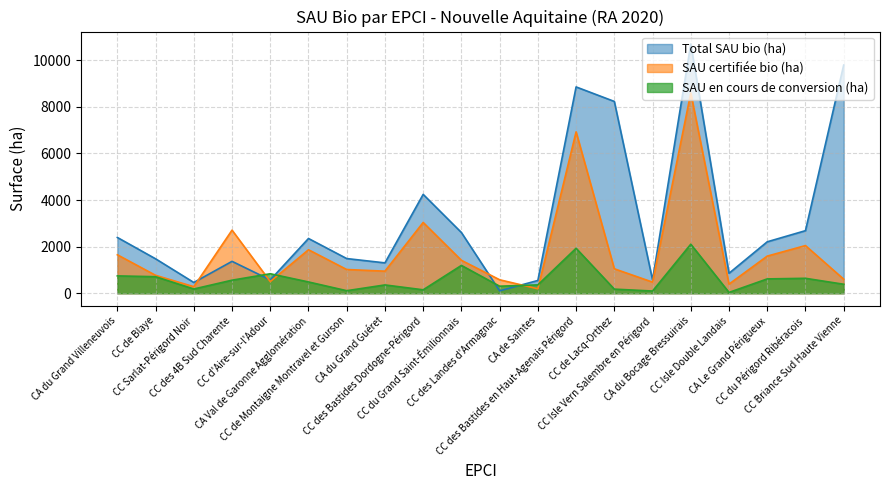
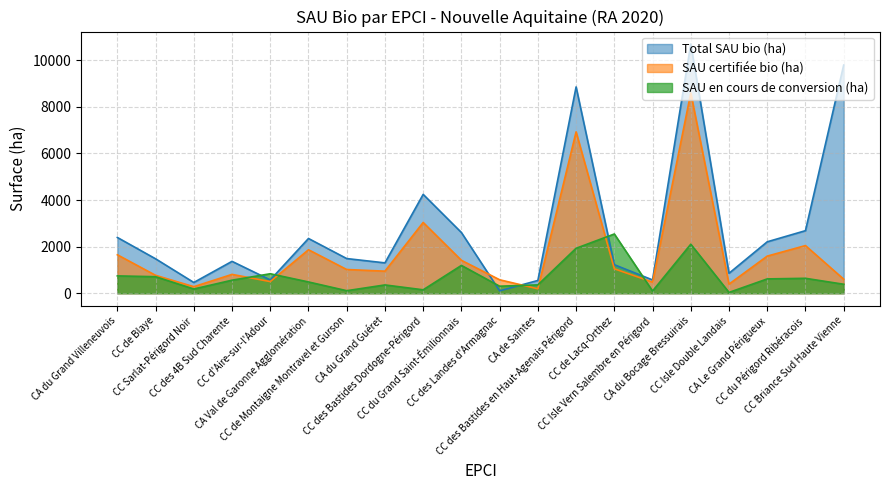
SAU certifiée bio (ha), CC des 4B Sud Charente: 2700 -> 800
Total SAU bio (ha), CC de Lacq-Orthez: 8200 -> 1200
SAU en cours de conversion (ha), CC de Lacq-Orthez: 200 -> 2500
